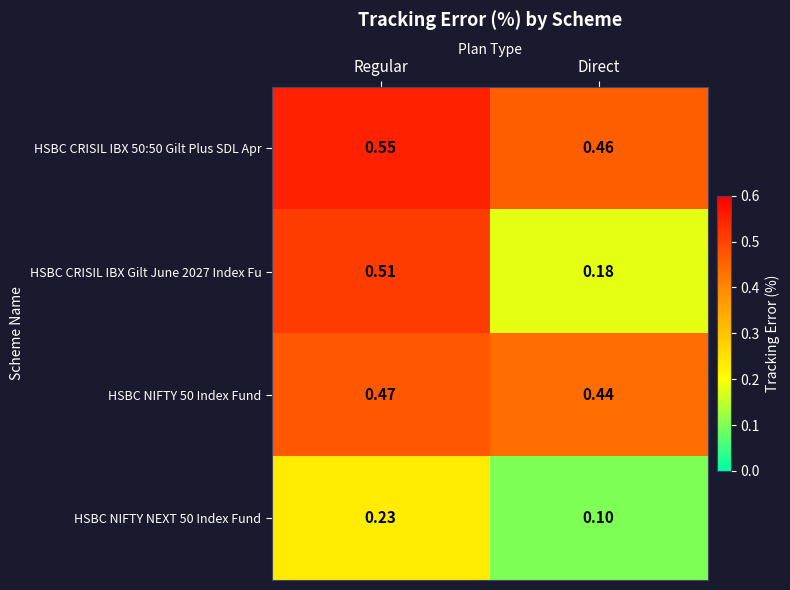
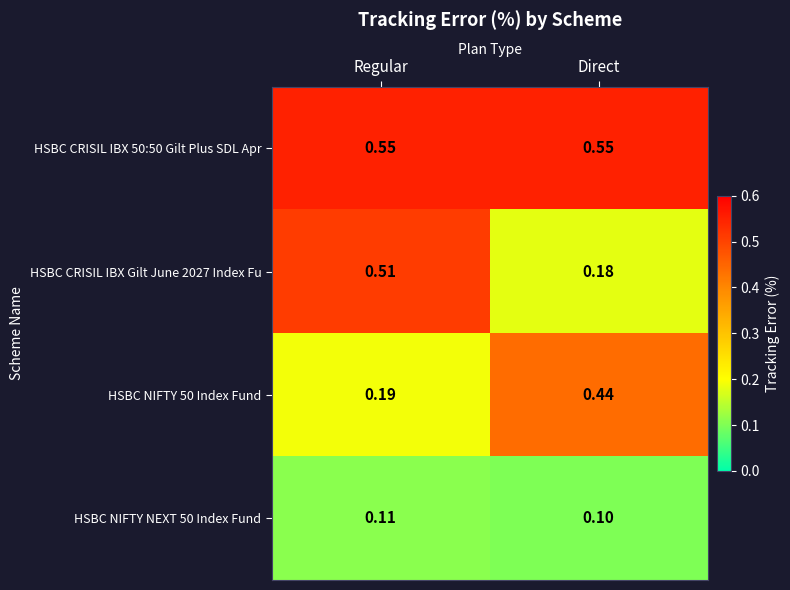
HSBC CRISIL IBX 50:50 Gilt Plus SDL Apr, Direct: 0.46 -> 0.55
HSBC NIFTY 50 Index Fund, Regular: 0.47 -> 0.19
HSBC NIFTY NEXT 50 Index Fund, Regular: 0.23 -> 0.11
